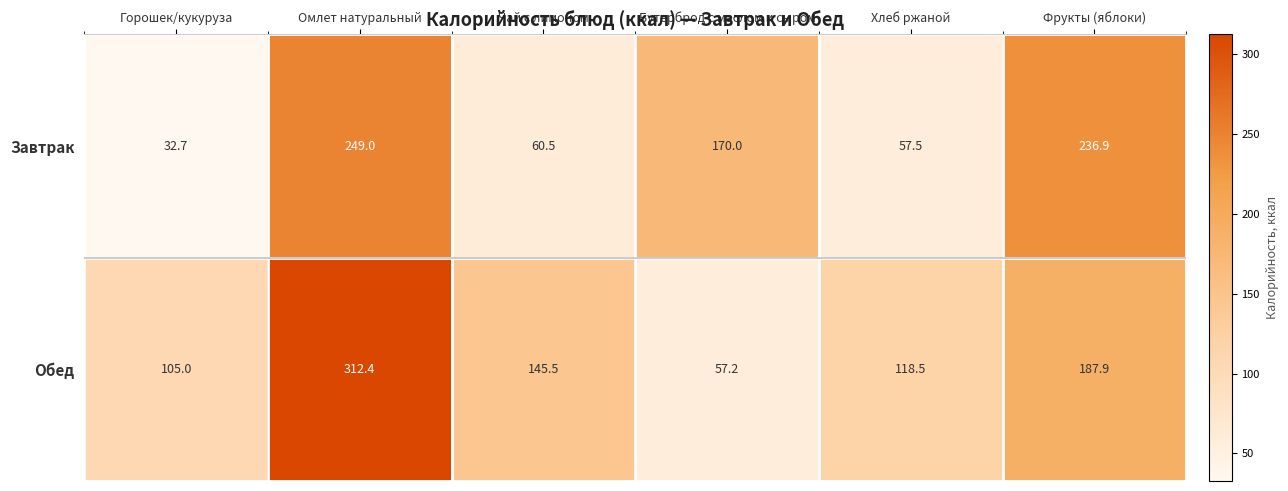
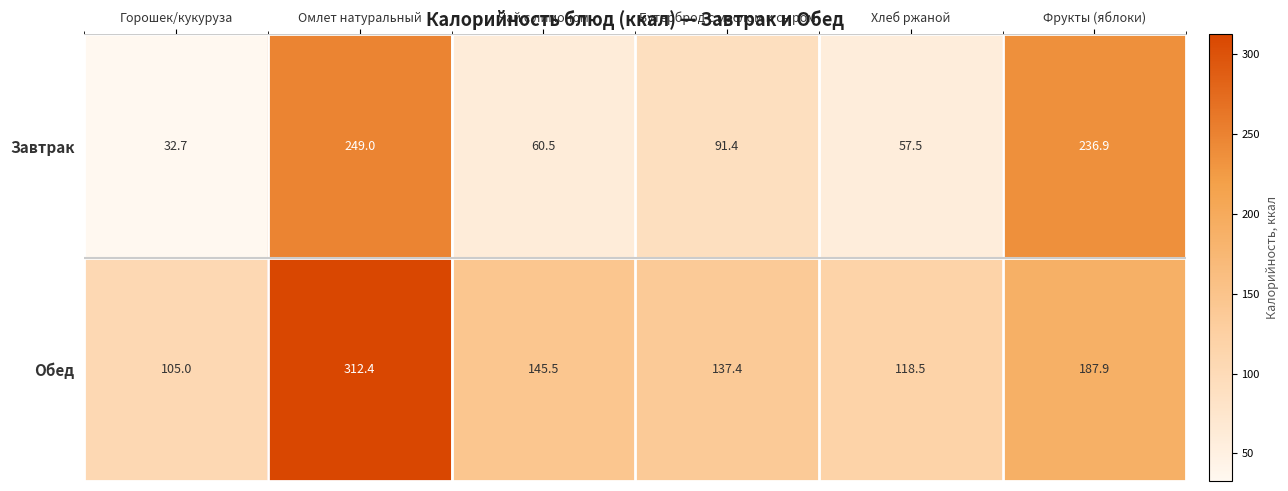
Завтрак, Бутерброд с маслом и сыром: 170.0 -> 91.4
Обед, Бутерброд с маслом и сыром: 57.2 -> 137.4
